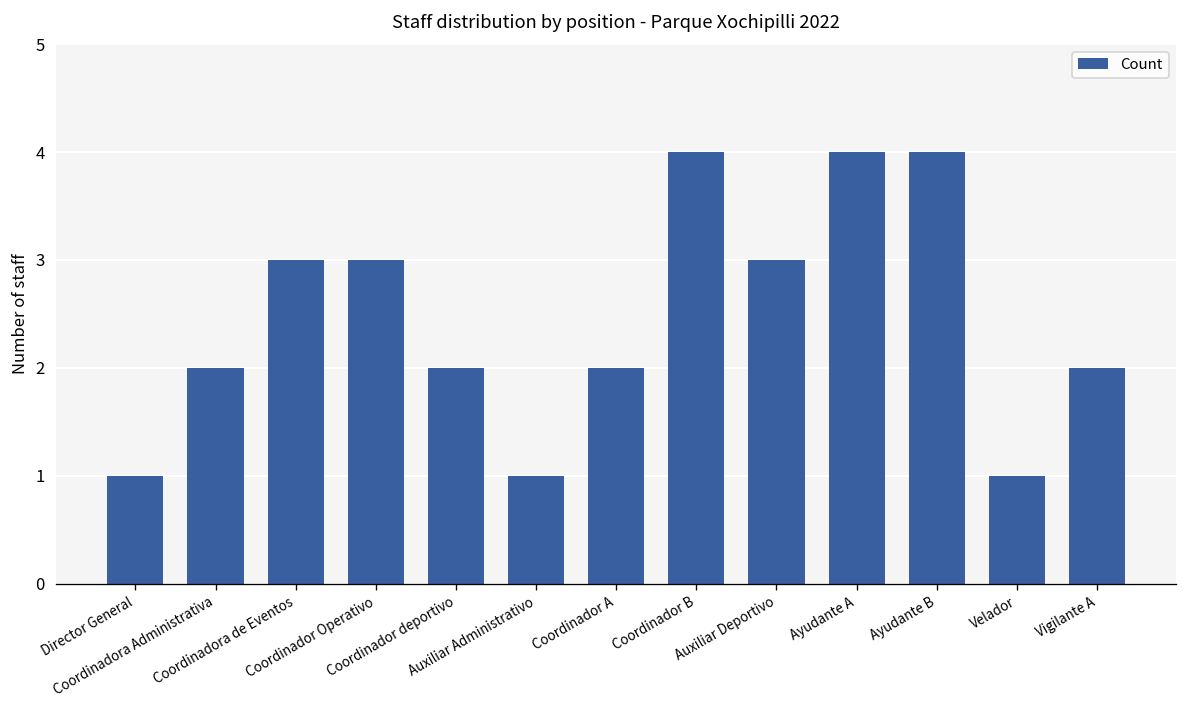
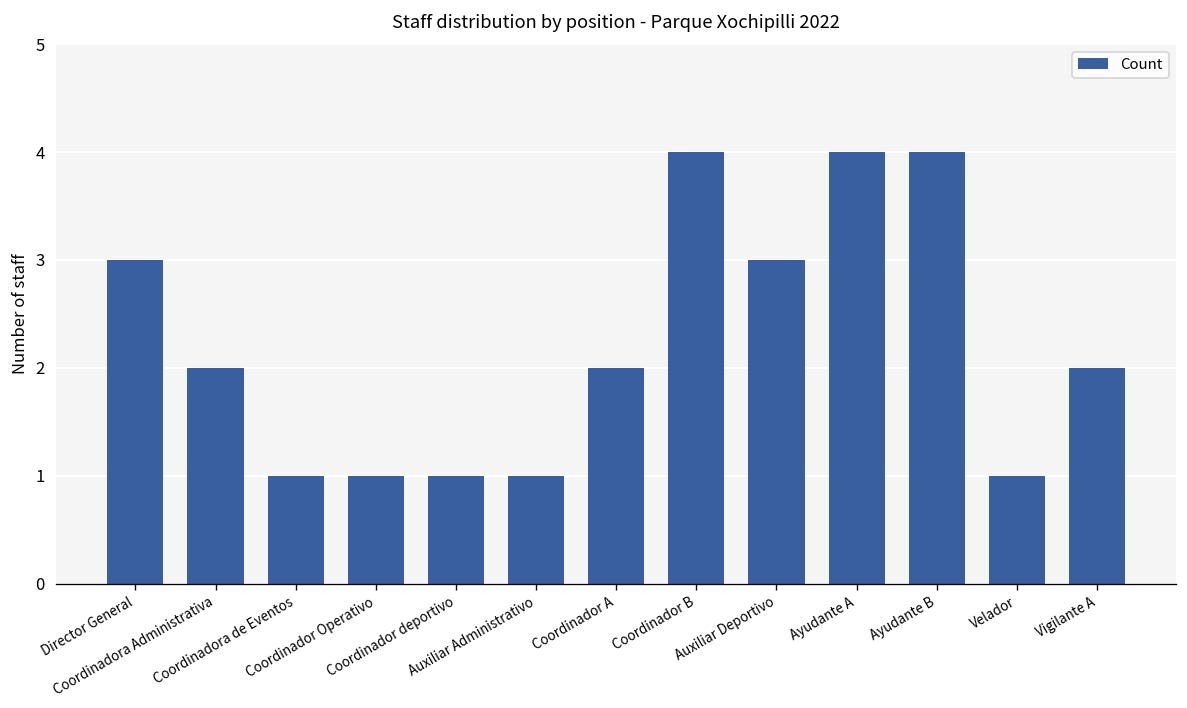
Director General: 1 -> 3
Coordinadora de Eventos: 3 -> 1
Coordinador Operativo: 3 -> 1
Coordinador deportivo: 2 -> 1
